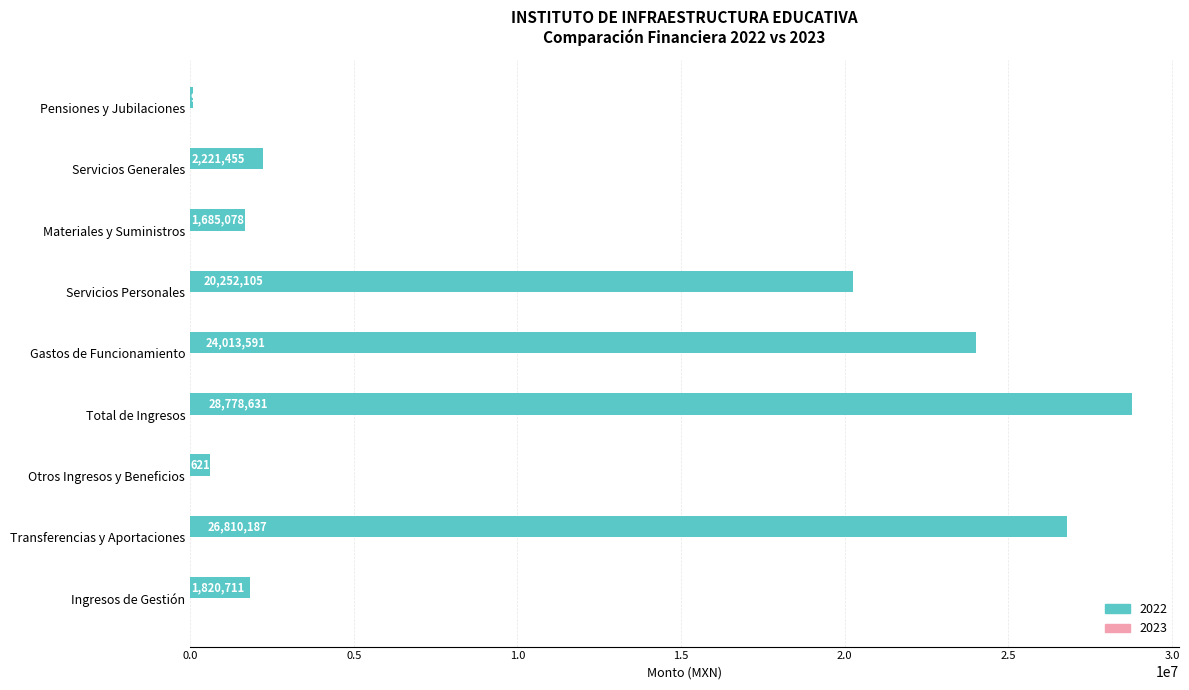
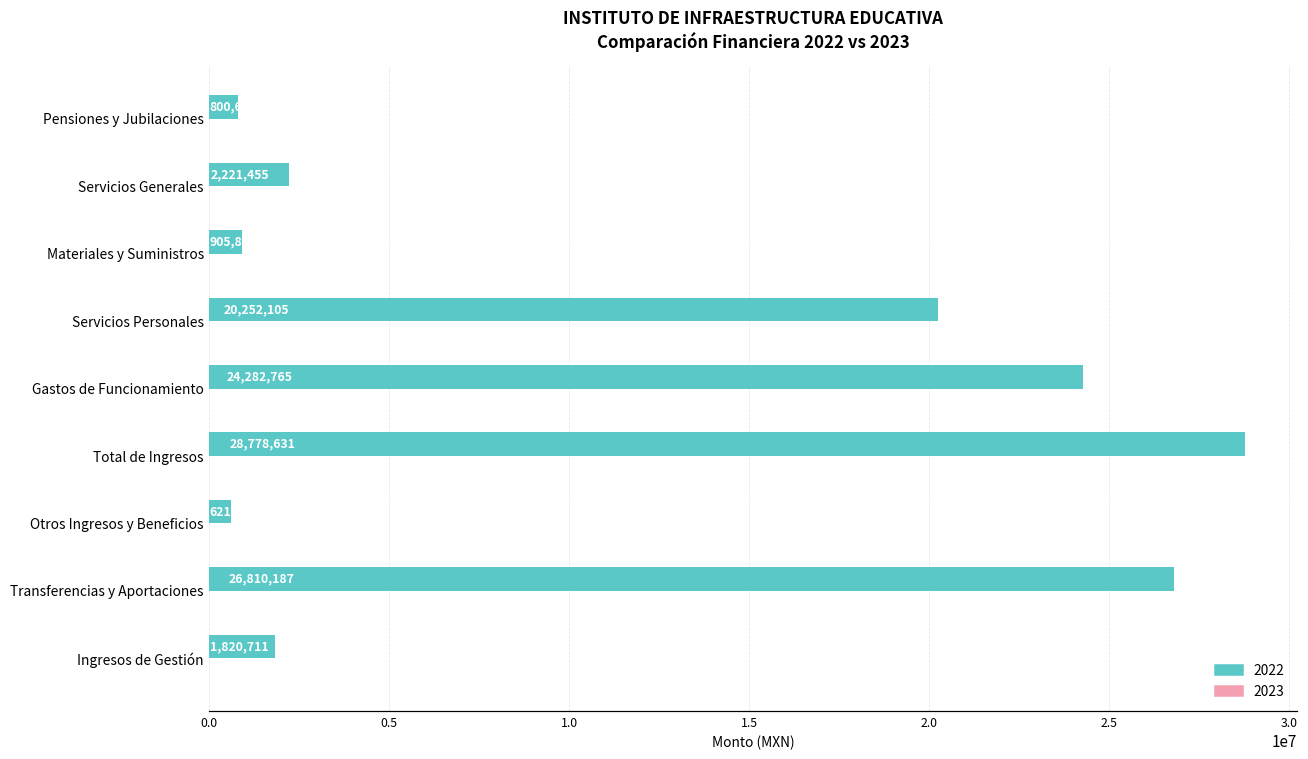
2022, Pensiones y Jubilaciones: 100000 -> 800000
2022, Materiales y Suministros: 1,685,078 -> 905,869
2022, Gastos de Funcionamiento: 24,013,591 -> 24,282,765
